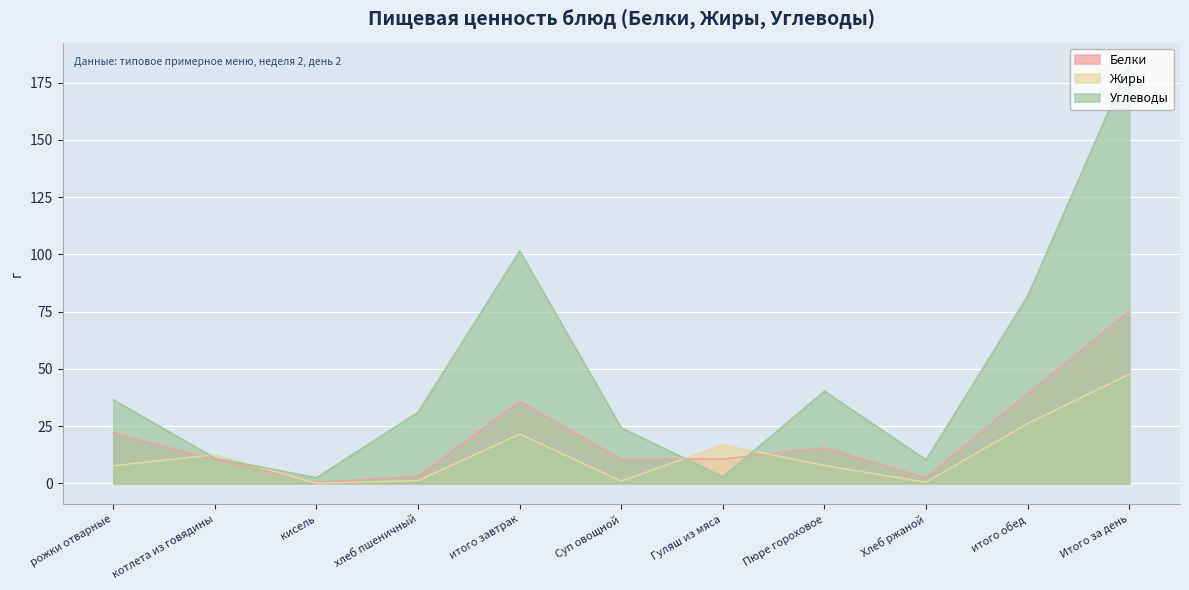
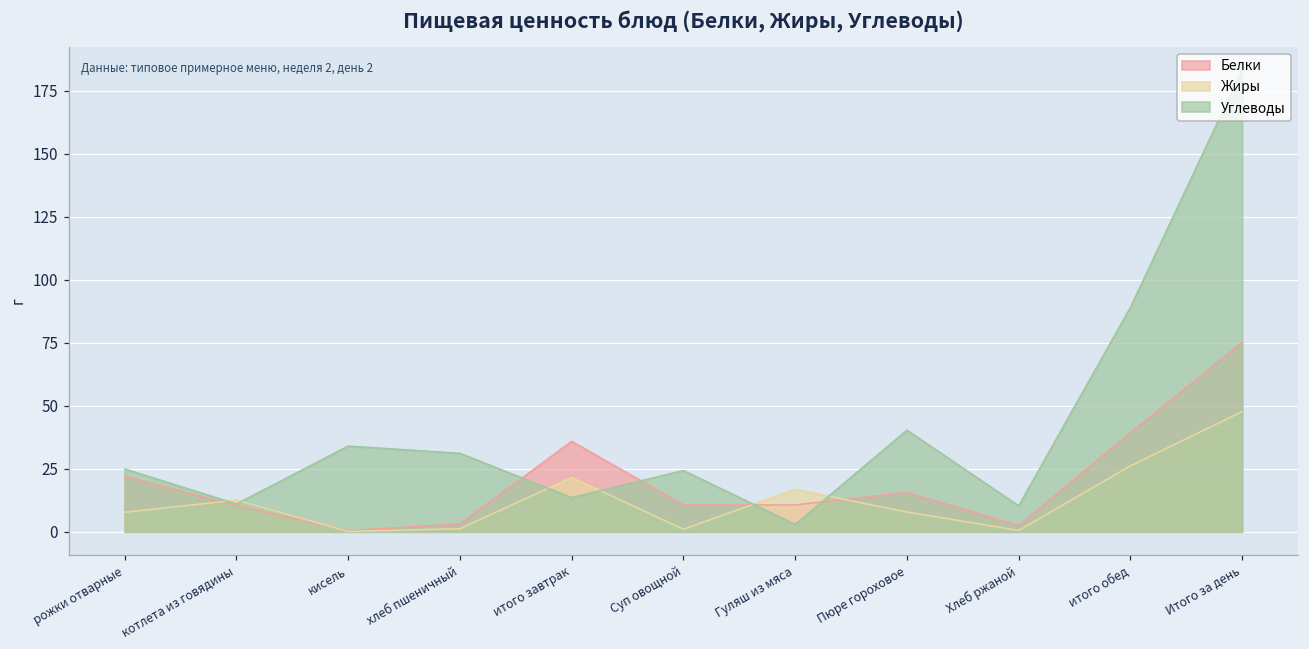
Углеводы, рожки отварные: 37 -> 25
Углеводы, кисель: 3 -> 34
Углеводы, итого завтрак: 101 -> 14
Углеводы, итого обед: 82 -> 89
